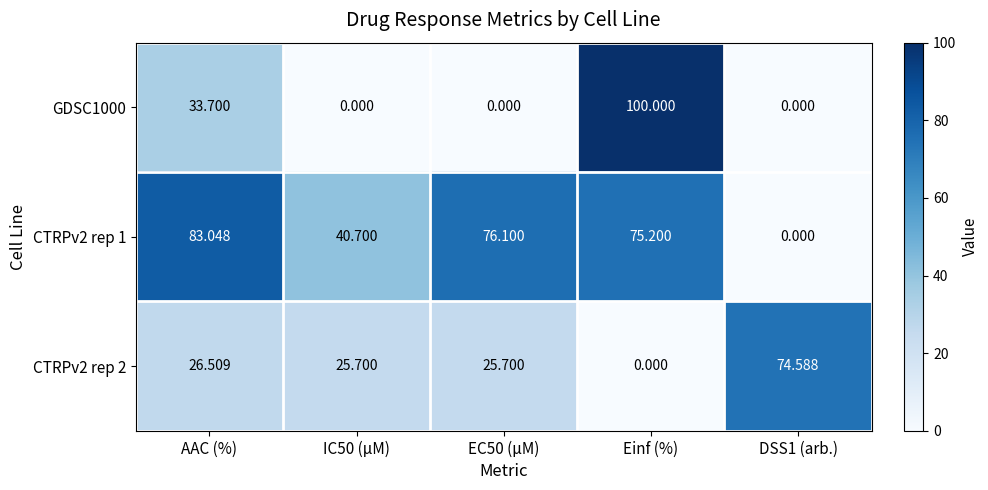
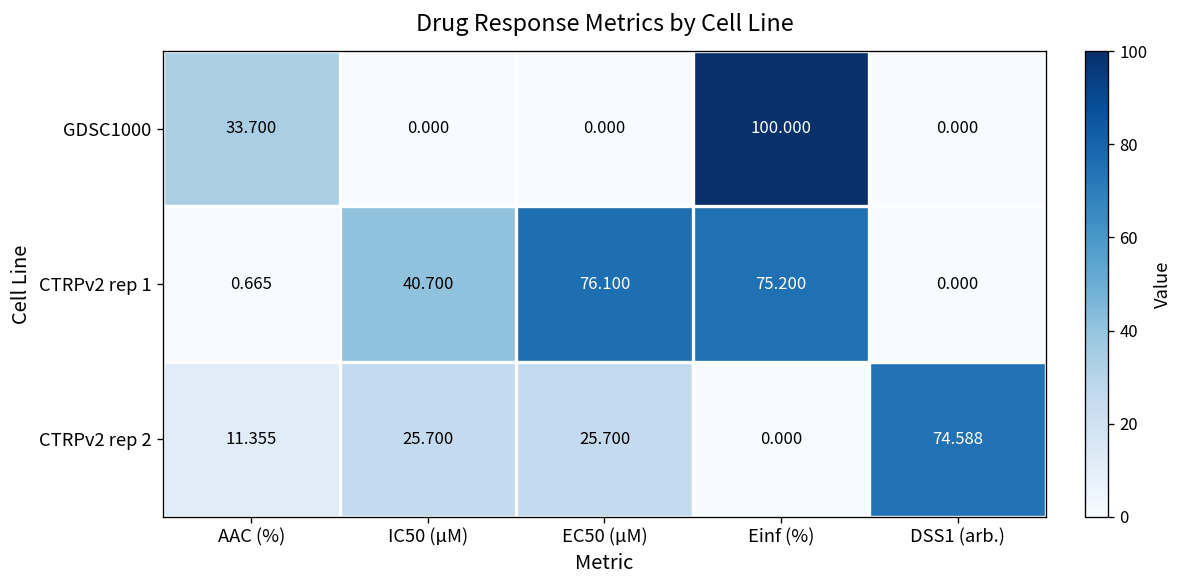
CTRPv2 rep 1, AAC (%): 83.048 -> 0.665
CTRPv2 rep 2, AAC (%): 26.509 -> 11.355
